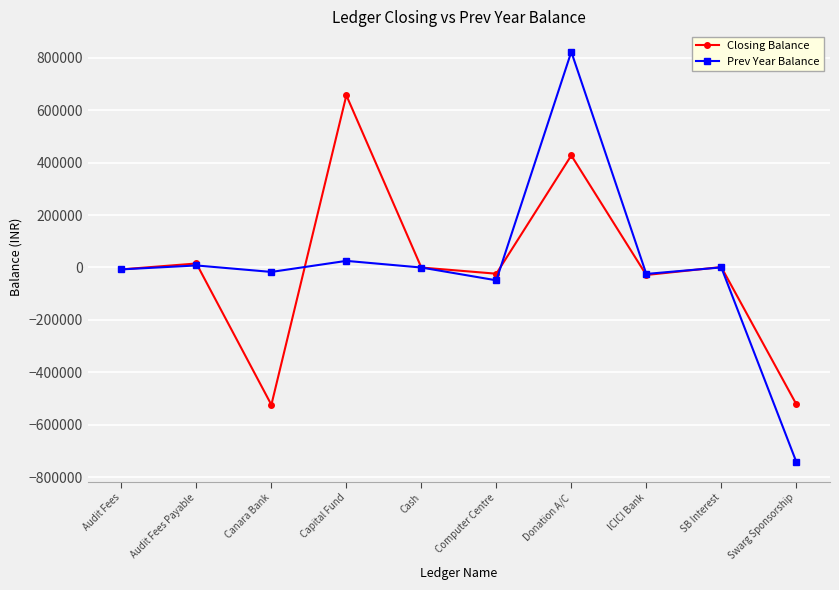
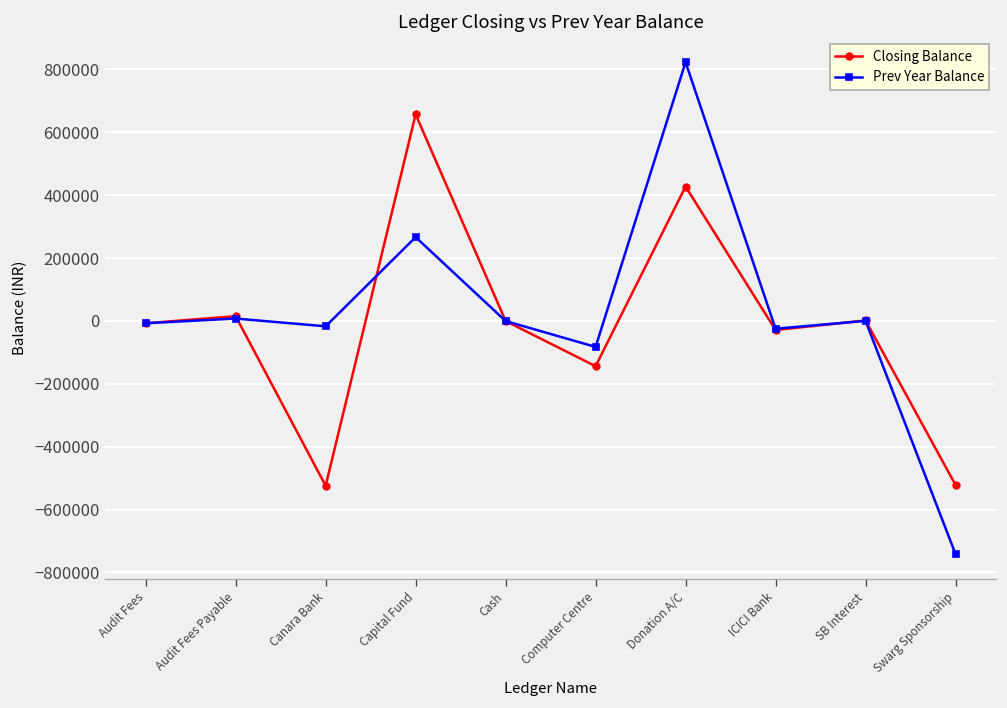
Prev Year Balance, Capital Fund: 30000 -> 270000
Closing Balance, Computer Centre: -20000 -> -140000
Prev Year Balance, Computer Centre: -50000 -> -80000
